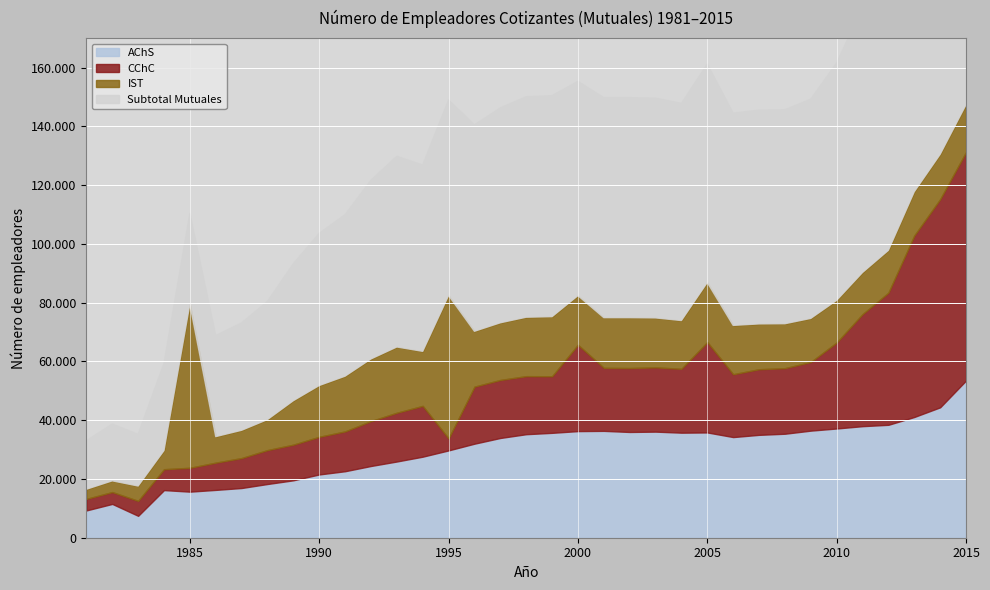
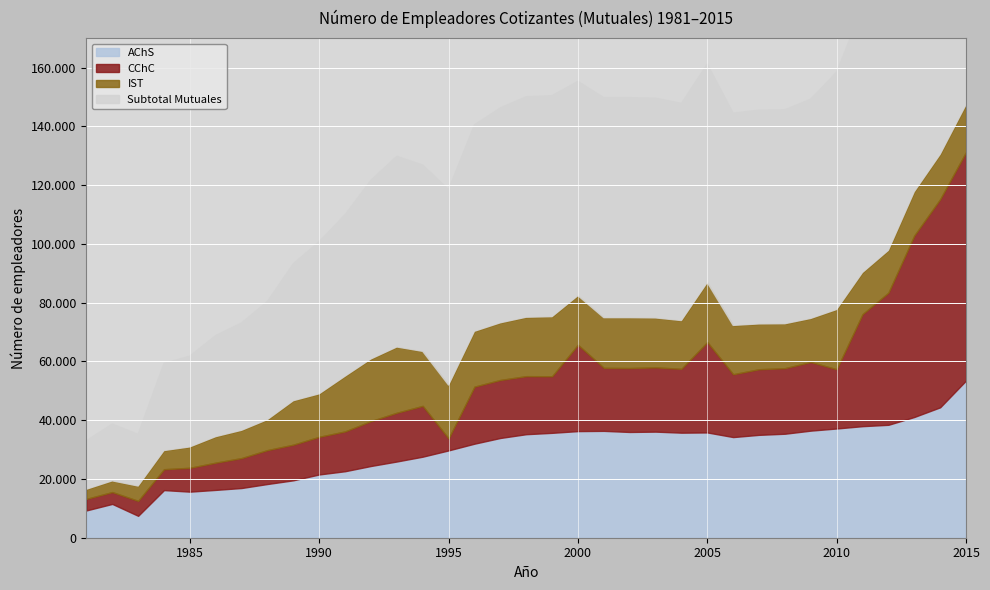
IST, 1985: 56 -> 7
IST, 1990: 17 -> 15
IST, 1995: 49 -> 18
CChC, 2010: 29 -> 20
IST, 2010: 14 -> 20
